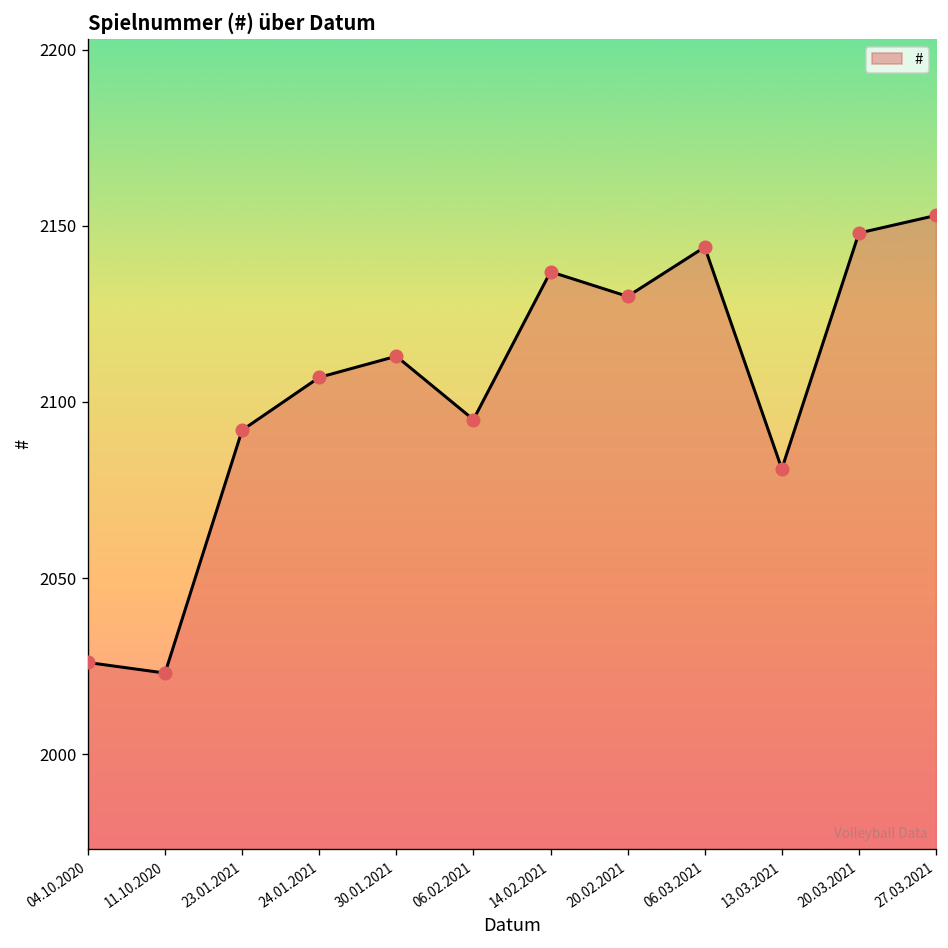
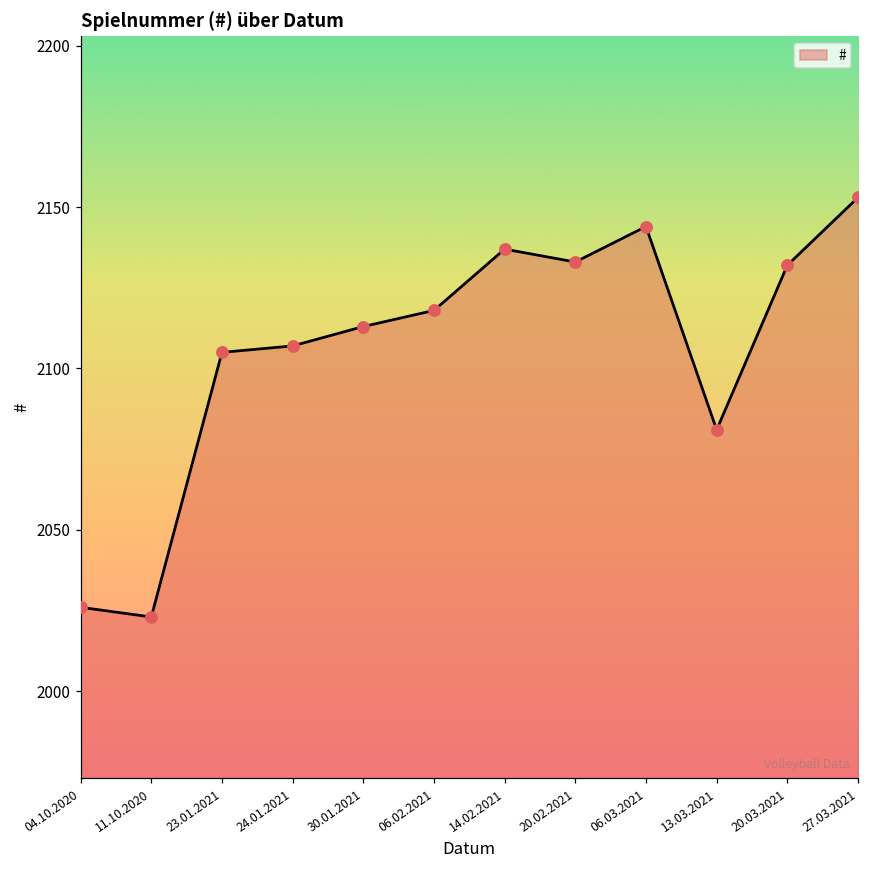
23.01.2021: 2092 -> 2105
06.02.2021: 2095 -> 2118
20.02.2021: 2130 -> 2133
20.03.2021: 2148 -> 2132
